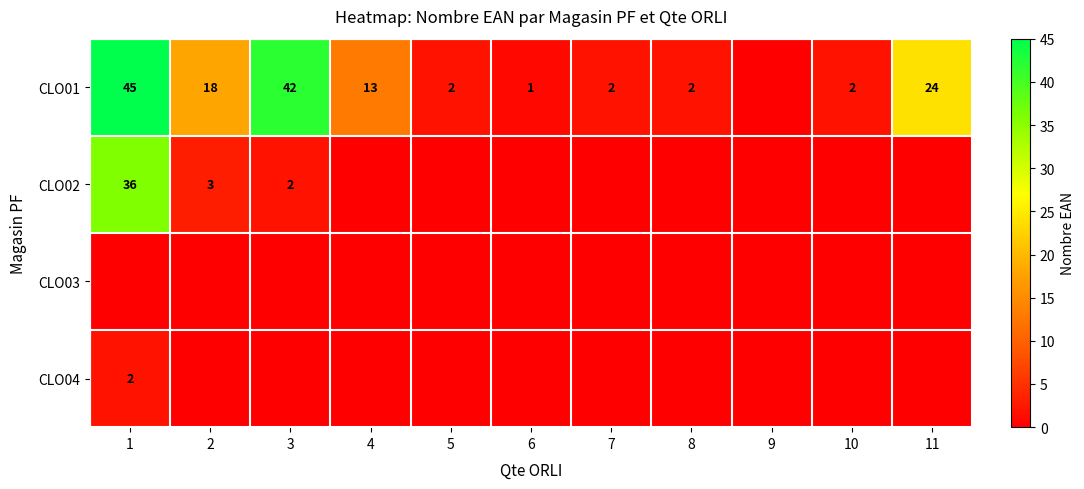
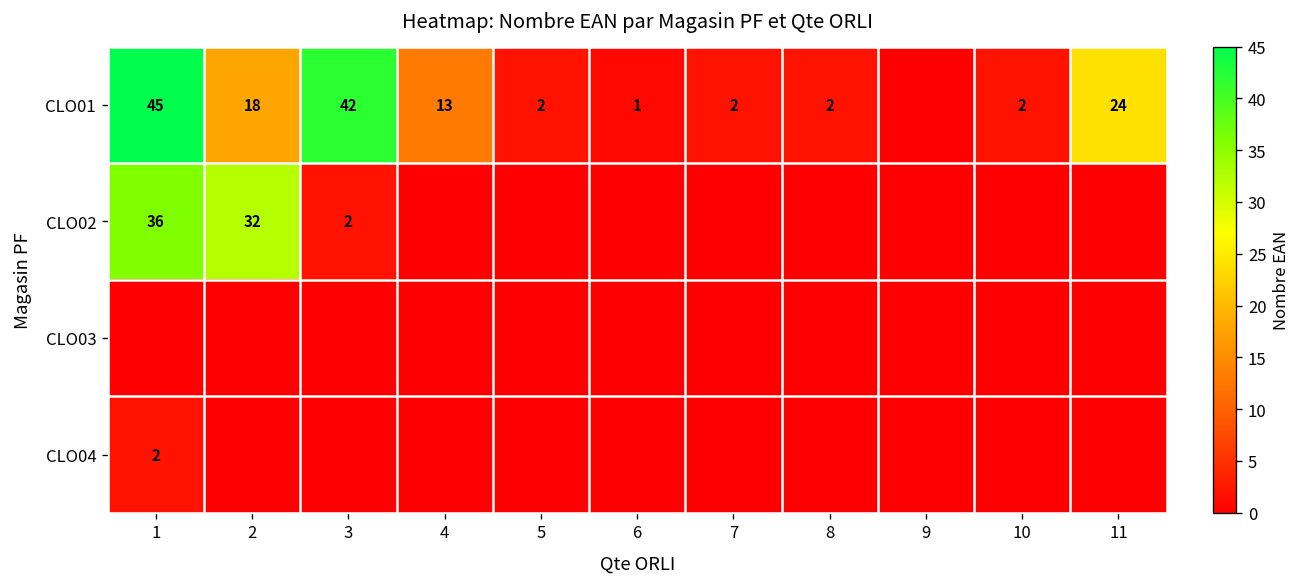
CLO02, 2: 3 -> 32
